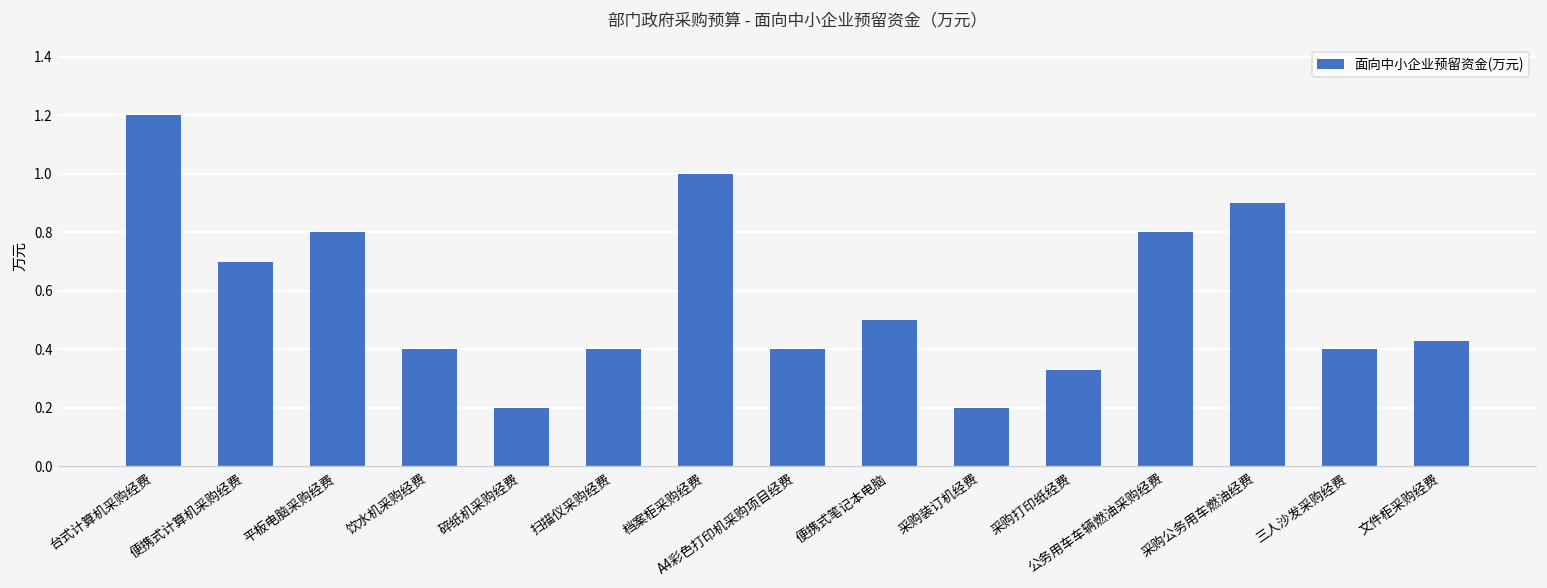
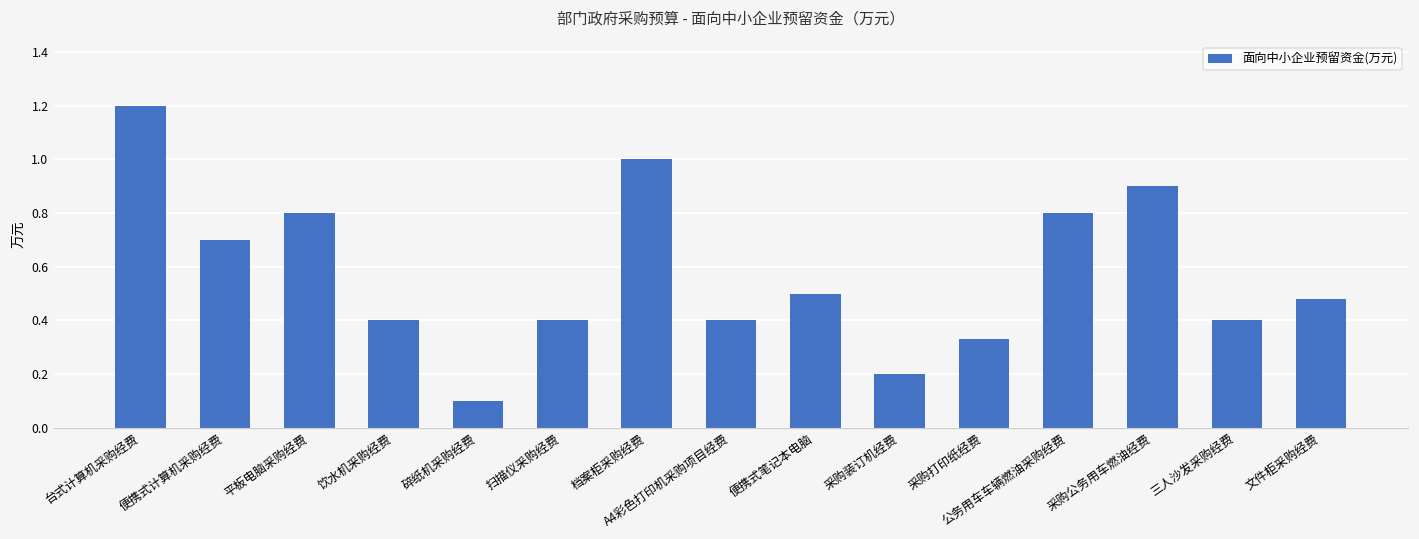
碎纸机采购经费: 0.2 -> 0.1
文件柜采购经费: 0.43 -> 0.48
